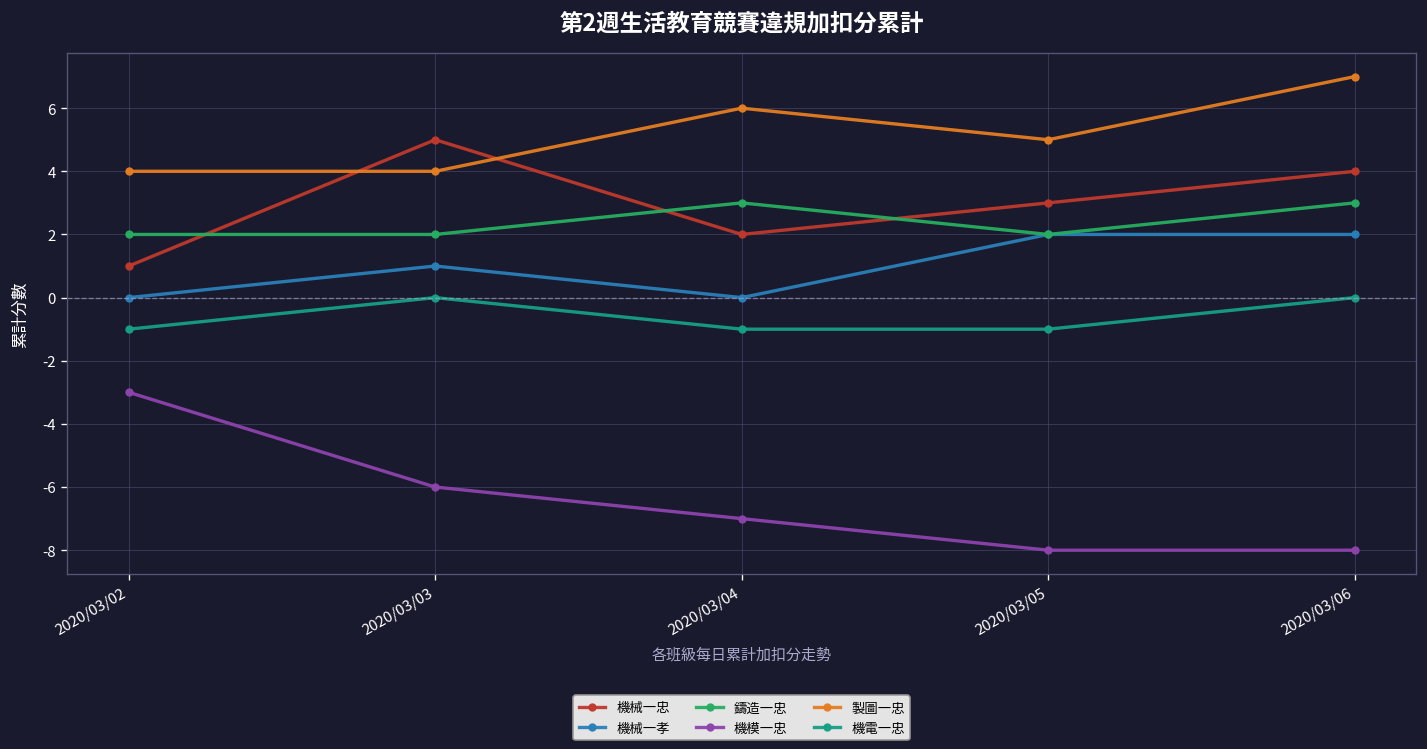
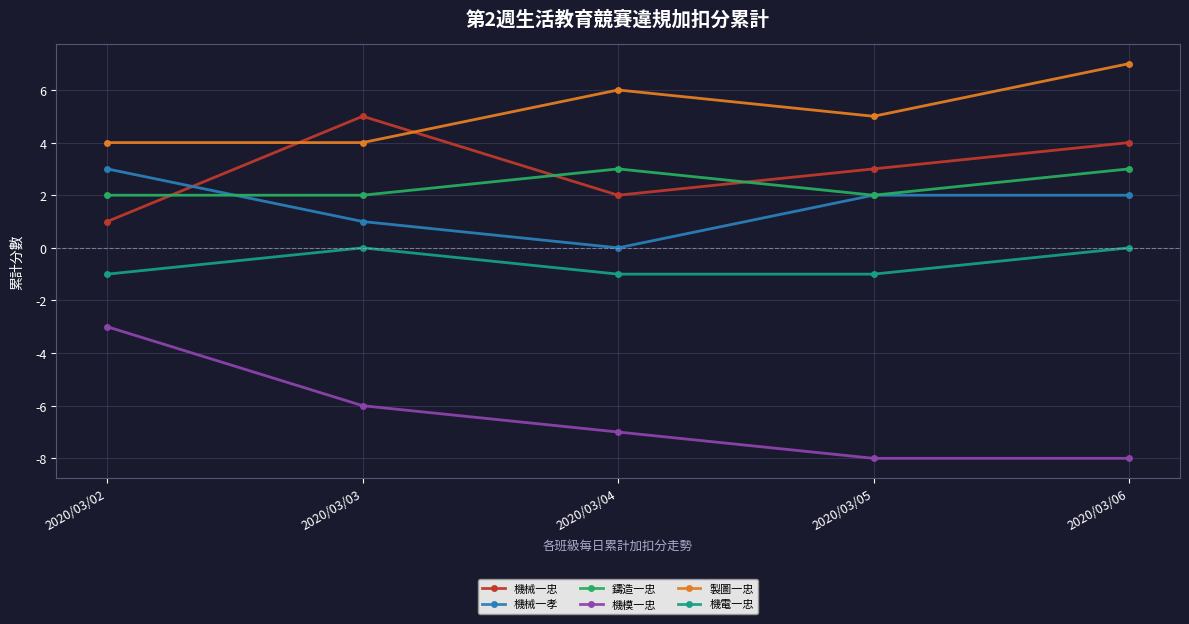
機械一孝, 2020/03/02: 0 -> 3
